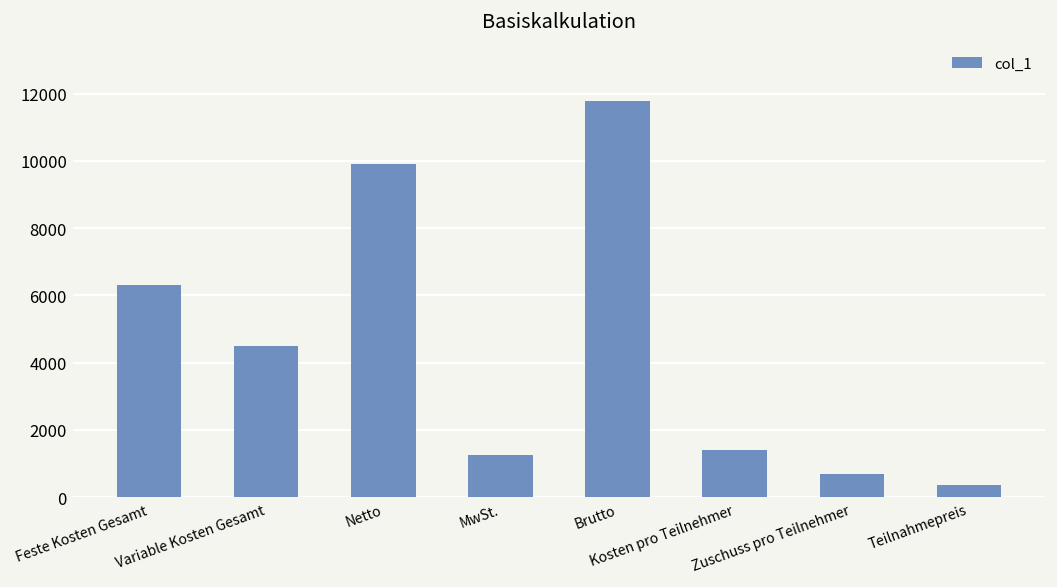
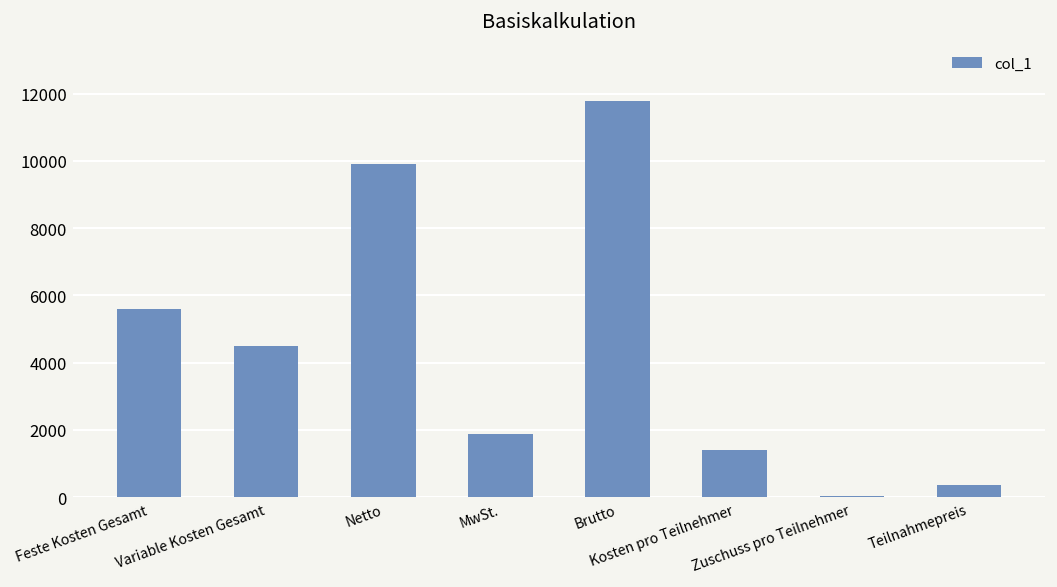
Feste Kosten Gesamt: 6300 -> 5600
MwSt.: 1200 -> 1900
Zuschuss pro Teilnehmer: 700 -> 0
